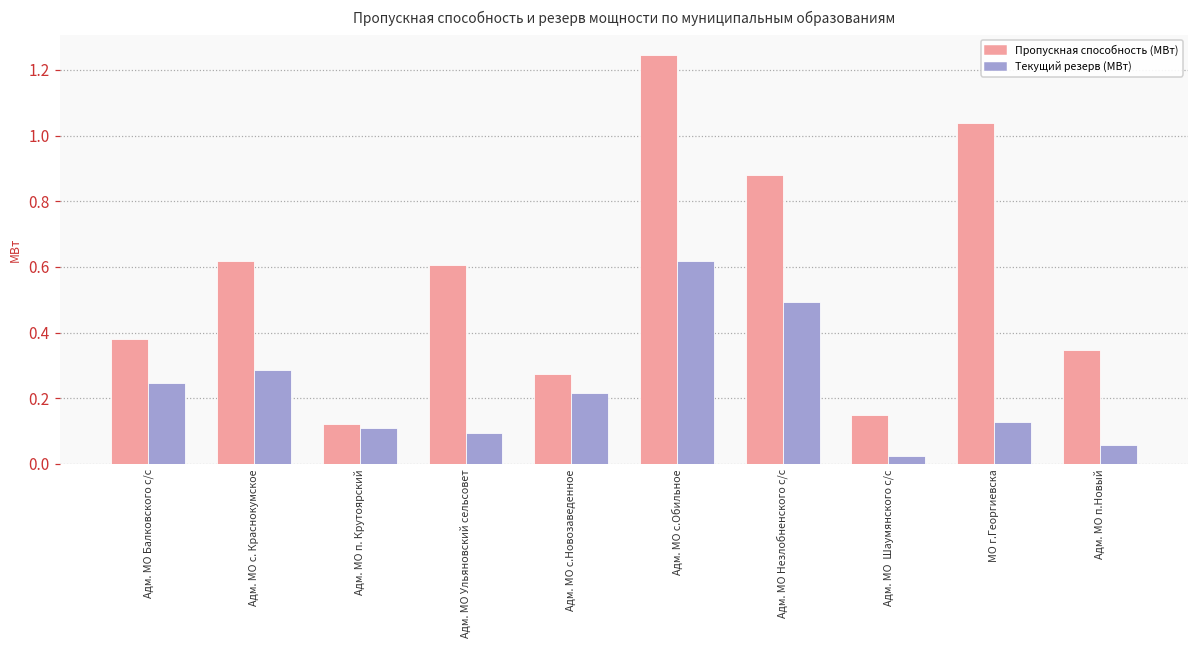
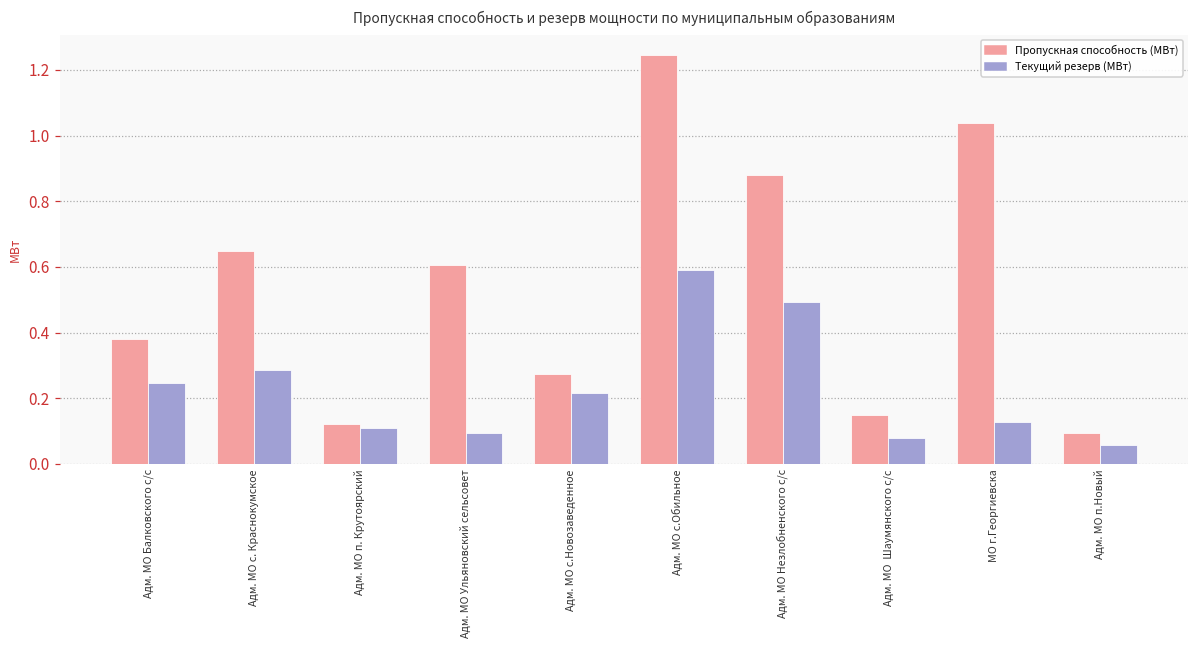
Пропускная способность (МВт), Адм. МО с. Краснокумское: 0.62 -> 0.65
Текущий резерв (МВт), Адм. МО с.Обильное: 0.62 -> 0.59
Текущий резерв (МВт), Адм. МО Шаумянского с/с: 0.02 -> 0.08
Пропускная способность (МВт), Адм. МО п.Новый: 0.35 -> 0.09
